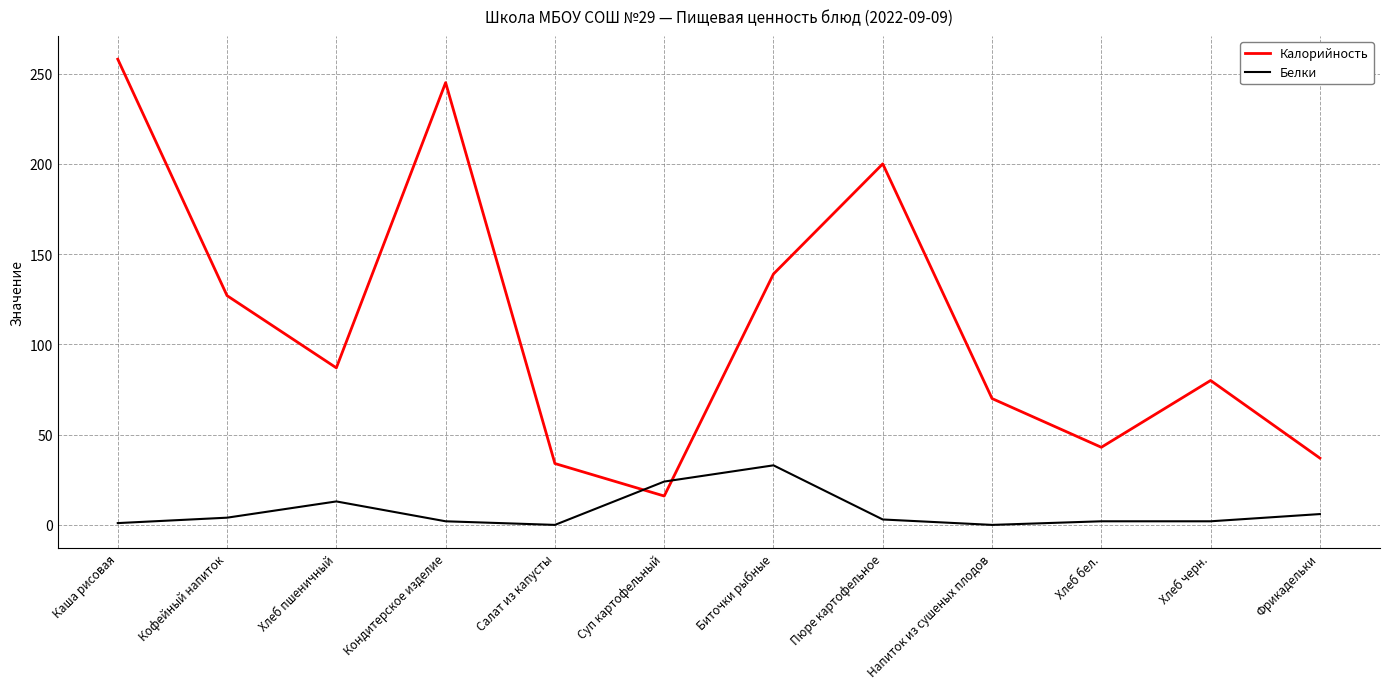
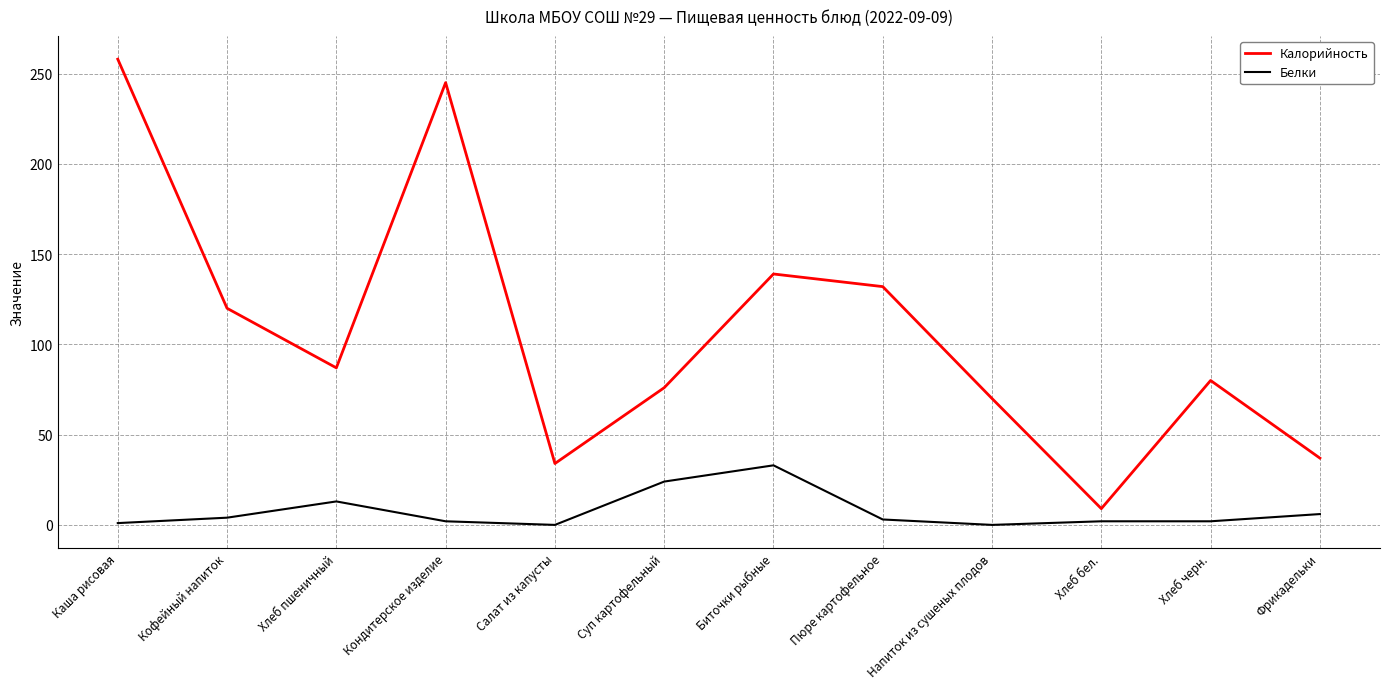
Калорийность, Кофейный напиток: 127 -> 120
Калорийность, Суп картофельный: 16 -> 76
Калорийность, Пюре картофельное: 200 -> 132
Калорийность, Хлеб бел.: 43 -> 9
